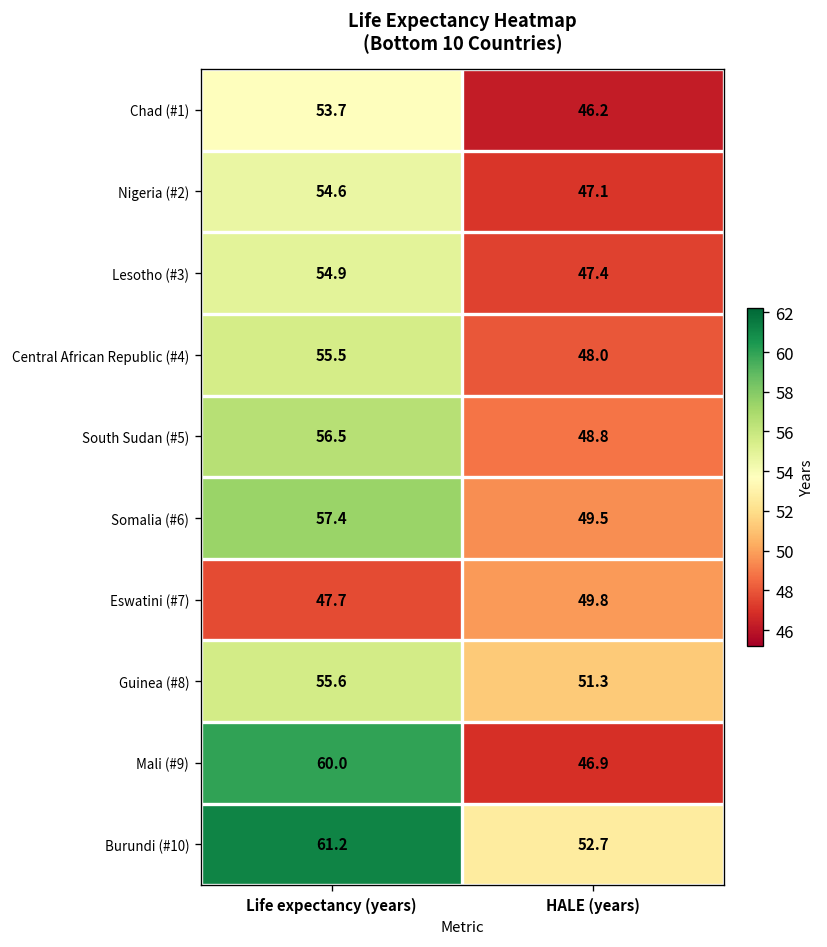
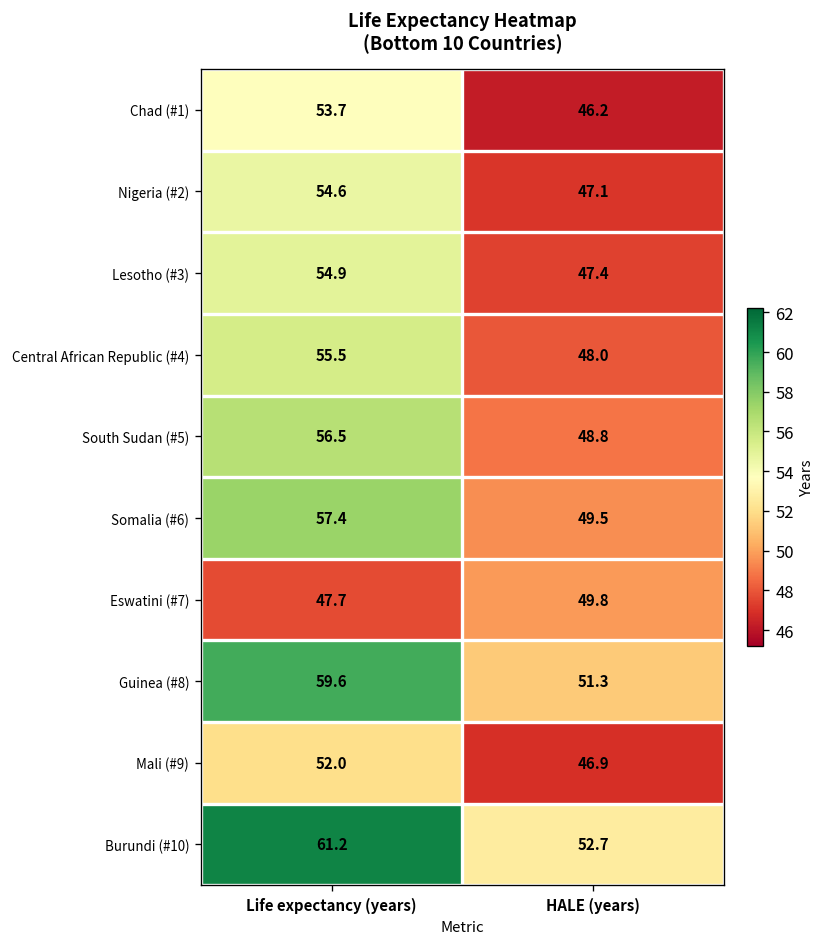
Guinea (#8), Life expectancy (years): 55.6 -> 59.6
Mali (#9), Life expectancy (years): 60.0 -> 52.0
